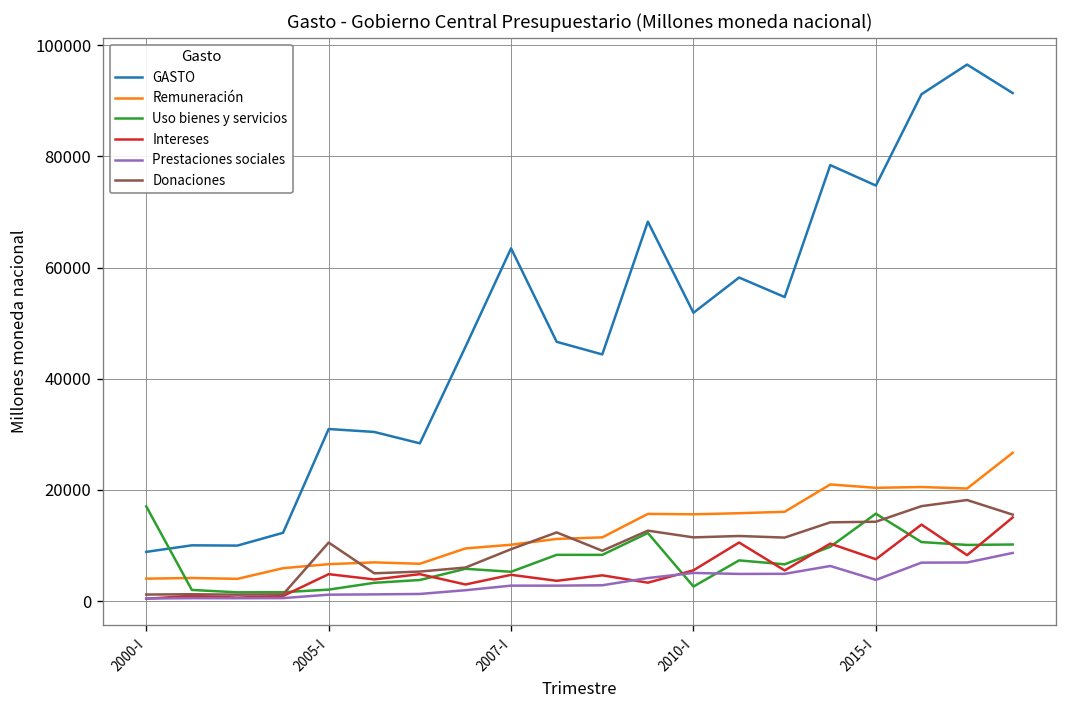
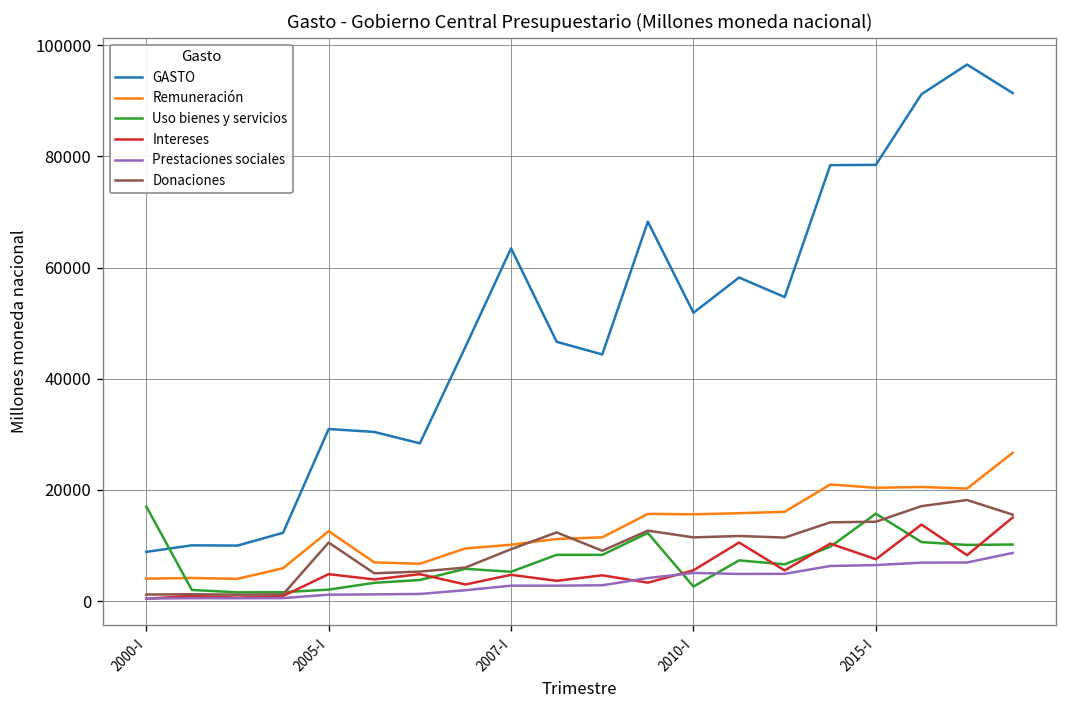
Remuneración, 2005-I: 7000 -> 13000
GASTO, 2015-I: 75000 -> 78000
Prestaciones sociales, 2015-I: 4000 -> 6000
